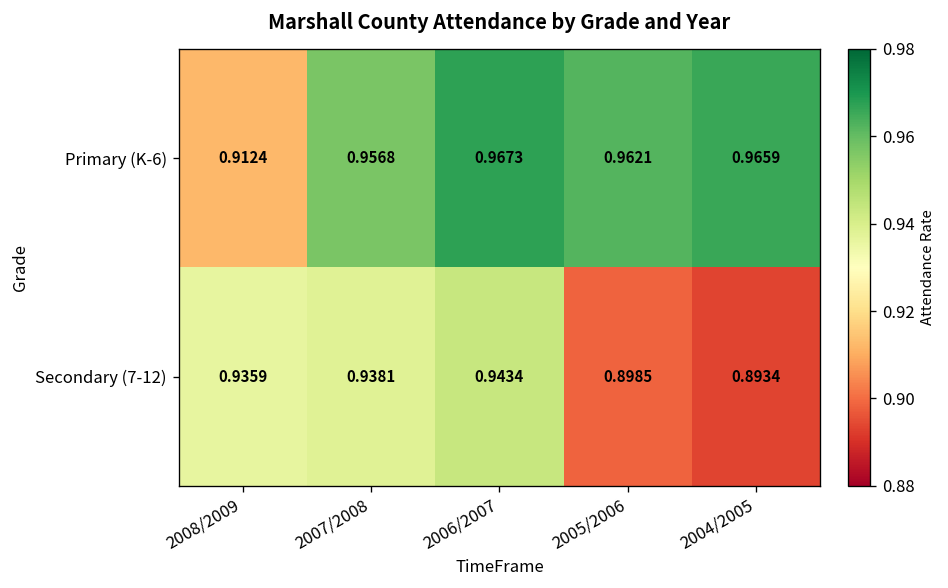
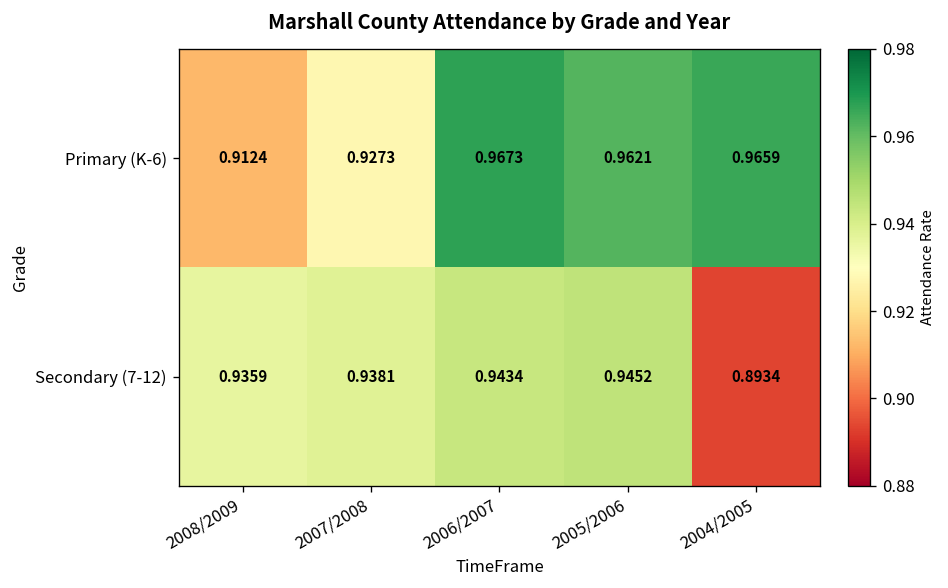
Primary (K-6), 2007/2008: 0.9568 -> 0.9273
Secondary (7-12), 2005/2006: 0.8985 -> 0.9452
